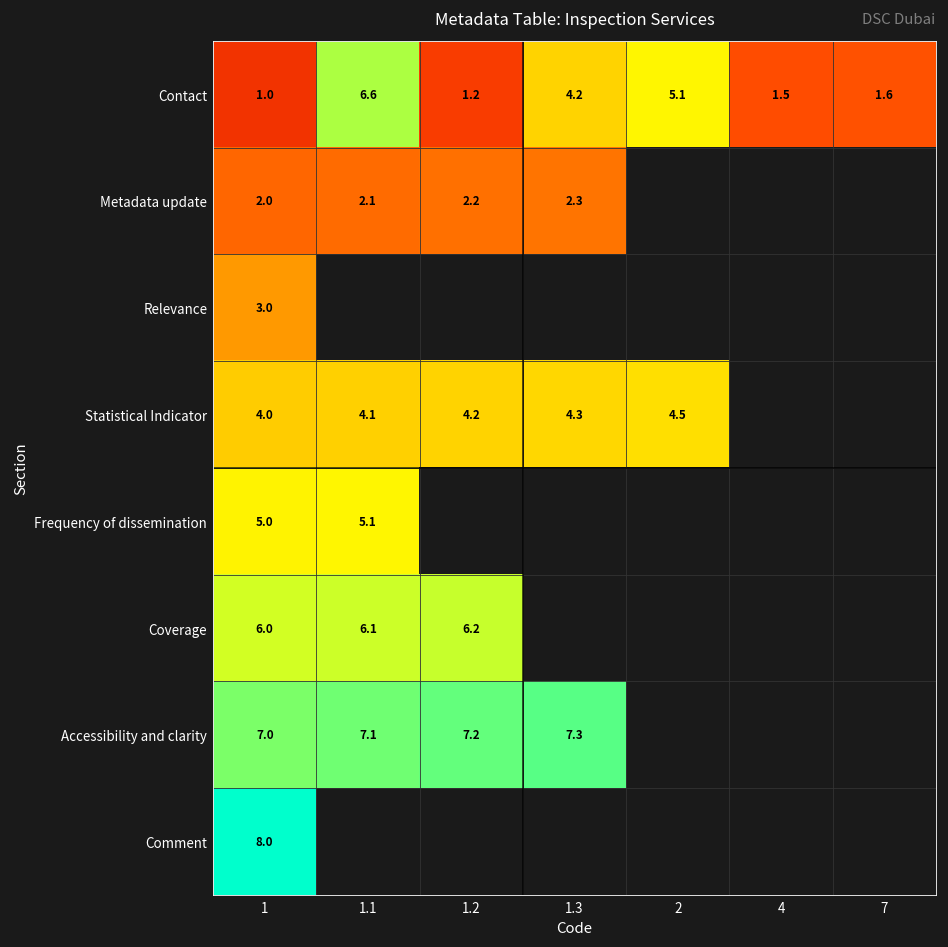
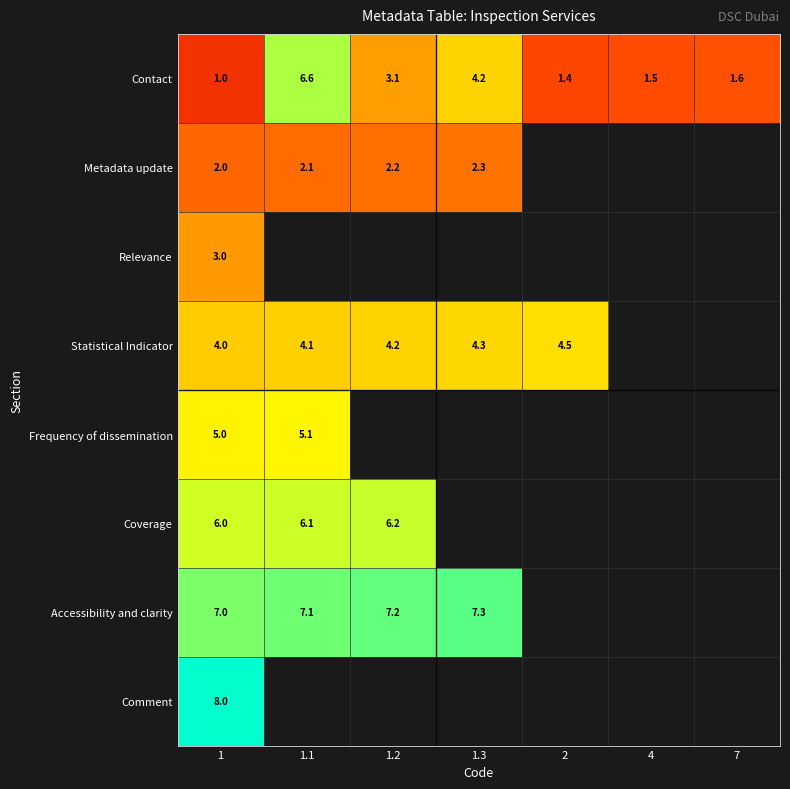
Contact, 1.2: 1.2 -> 3.1
Contact, 2: 5.1 -> 1.4
